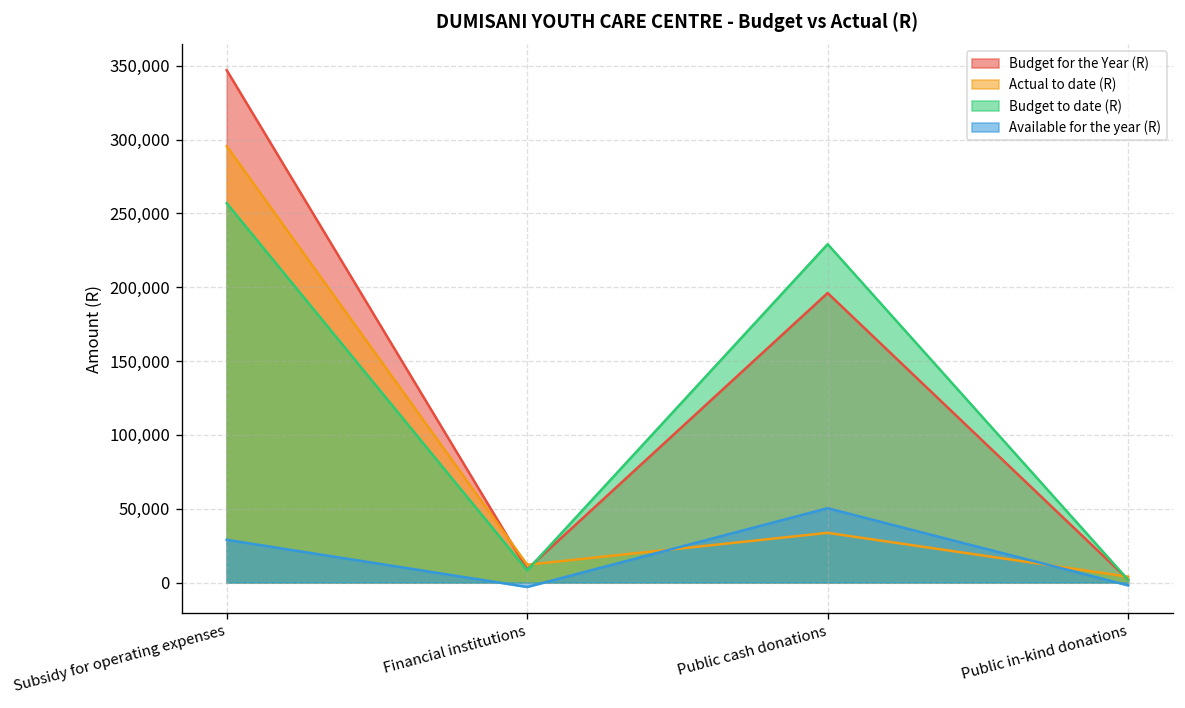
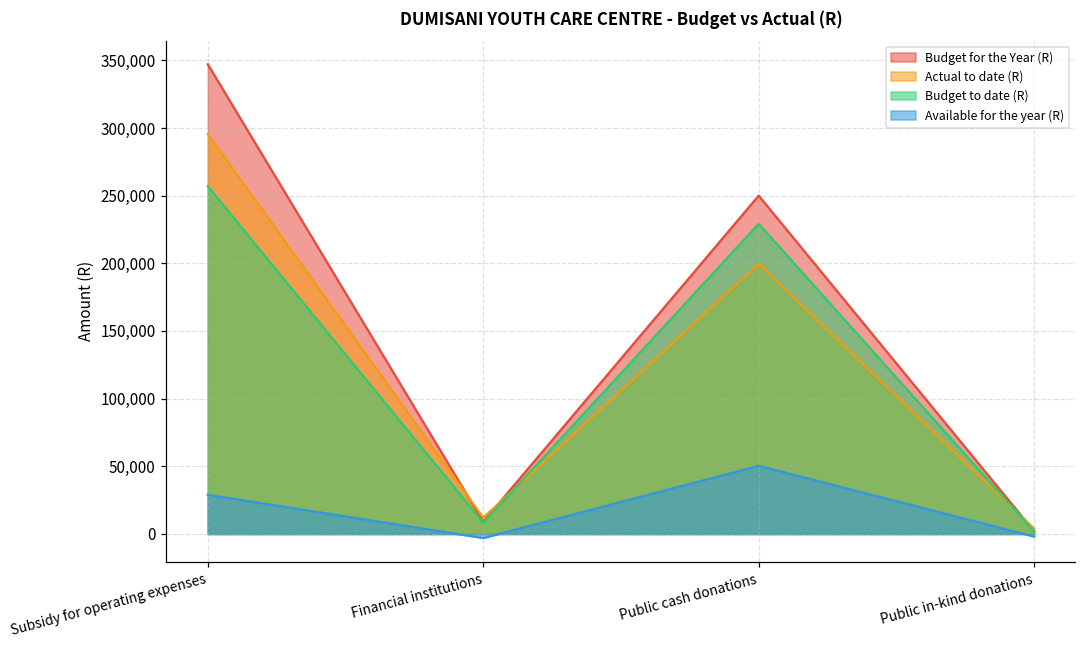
Budget for the Year (R), Public cash donations: 196,000 -> 250,000
Actual to date (R), Public cash donations: 34,000 -> 200,000
